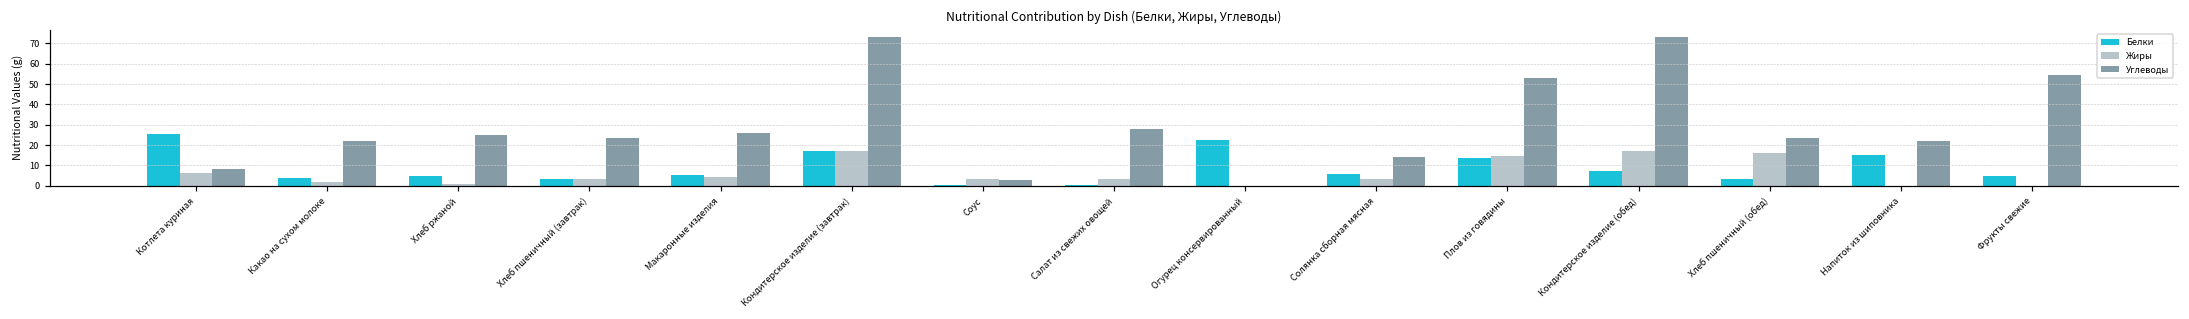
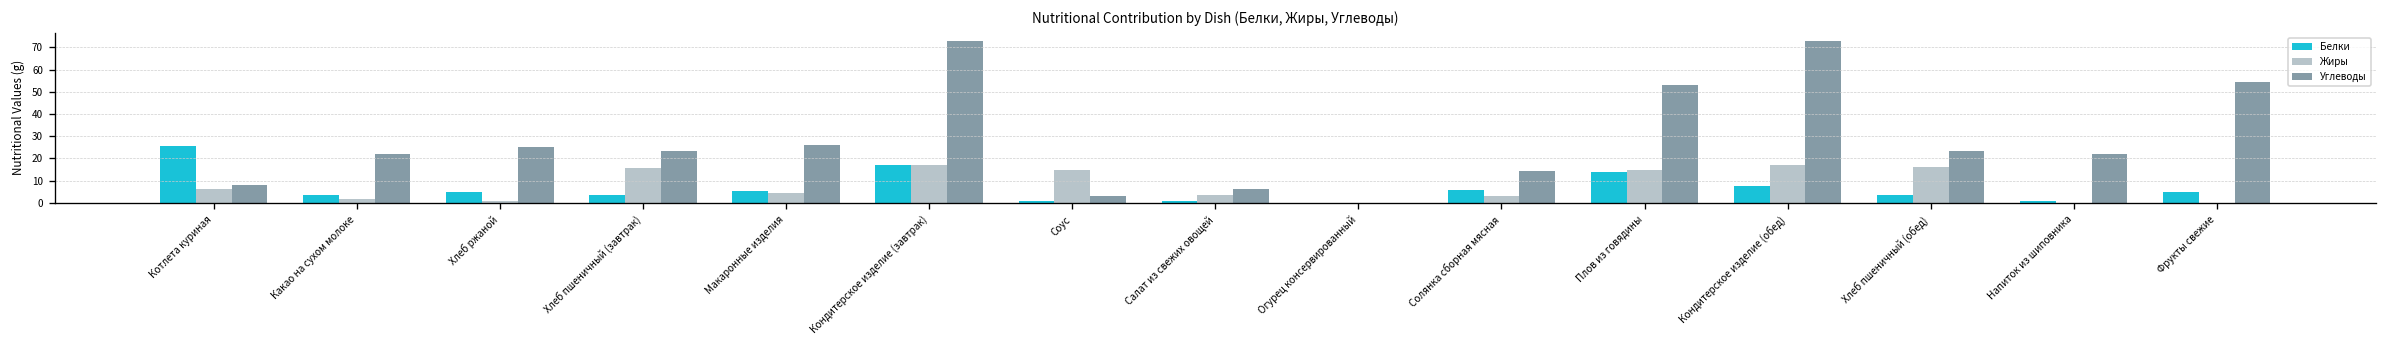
Жиры, Хлеб пшеничный (завтрак): 4 -> 16
Жиры, Соус: 3 -> 15
Углеводы, Салат из свежих овощей: 28 -> 6
Белки, Огурец консервированный: 22 -> 0
Белки, Напиток из шиповника: 15 -> 1
